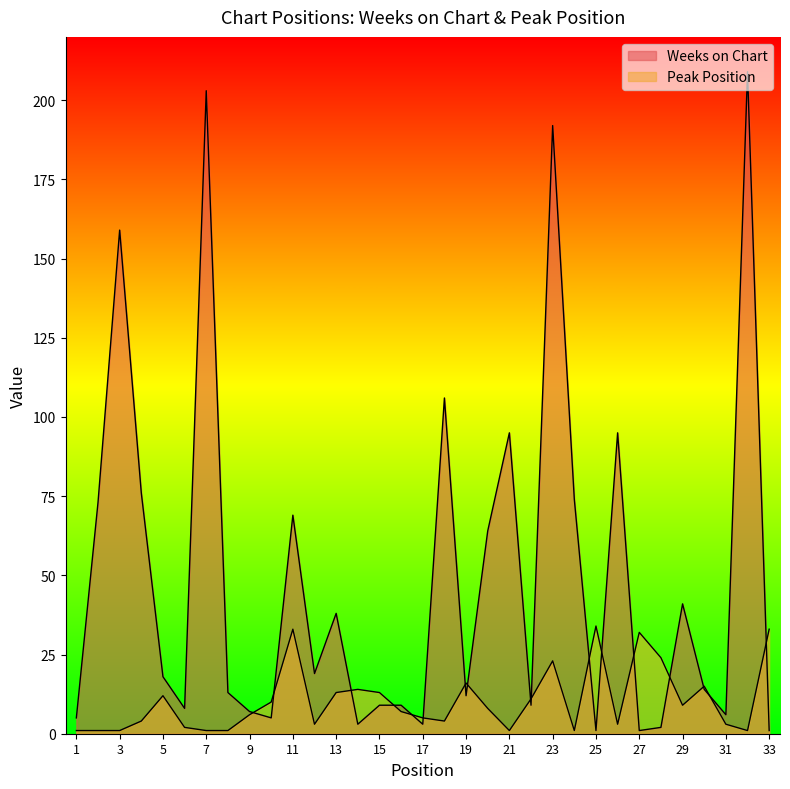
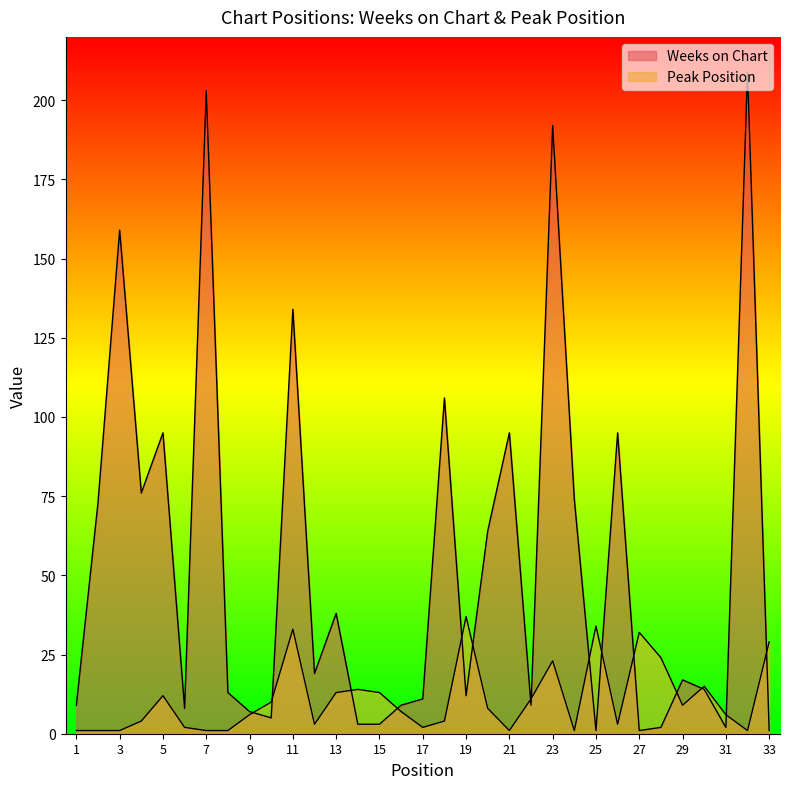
Weeks on Chart, 1: 5 -> 9
Weeks on Chart, 5: 18 -> 95
Weeks on Chart, 11: 69 -> 134
Weeks on Chart, 15: 9 -> 3
Weeks on Chart, 17: 3 -> 11
Peak Position, 17: 5 -> 2
Peak Position, 19: 16 -> 37
Weeks on Chart, 29: 41 -> 17
Weeks on Chart, 31: 6 -> 2
Peak Position, 31: 3 -> 6
Peak Position, 33: 33 -> 29
